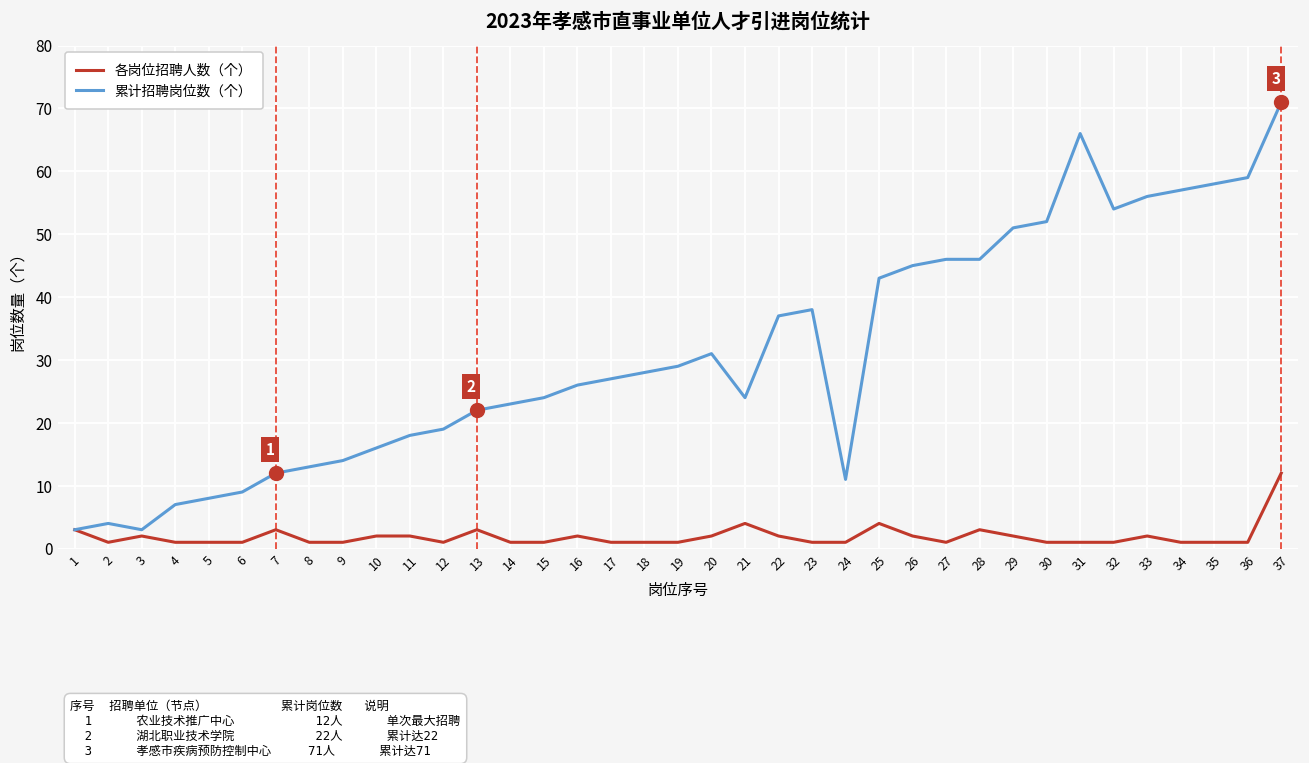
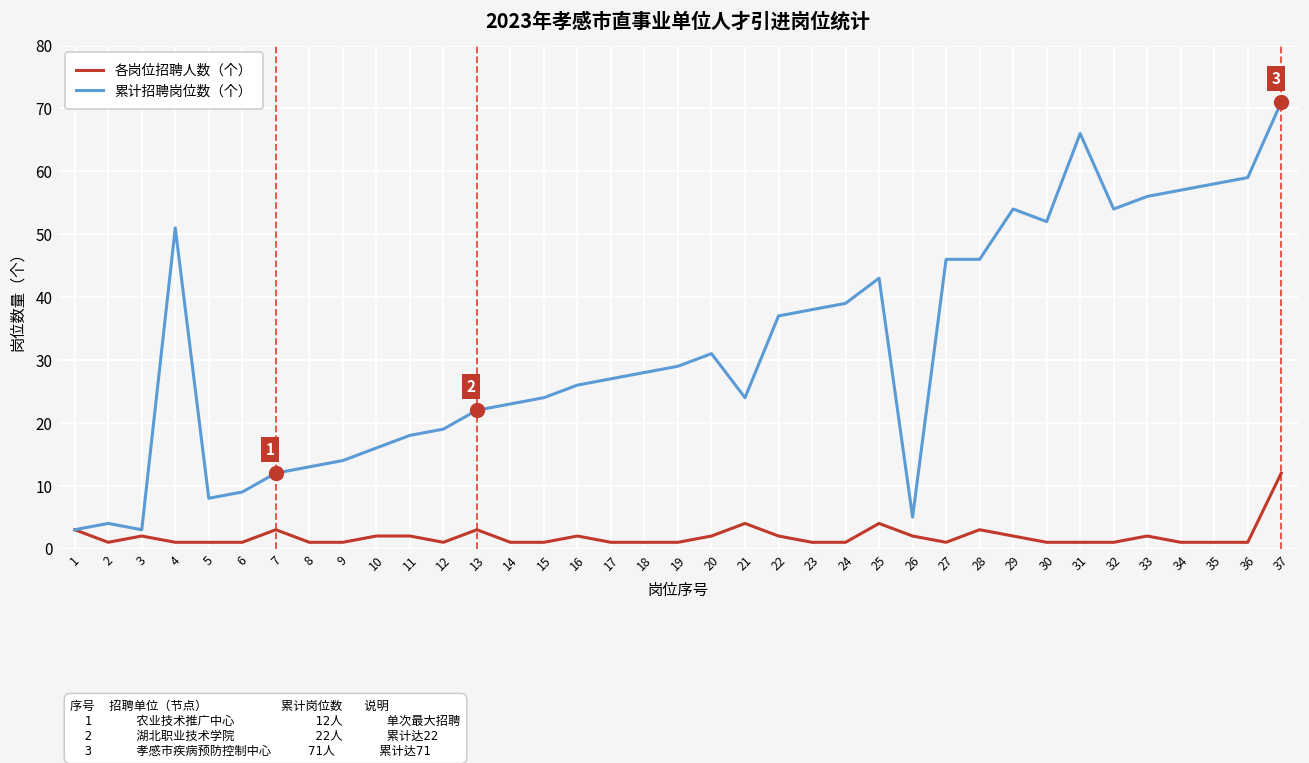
累计招聘岗位数（个）, 4: 7 -> 51
累计招聘岗位数（个）, 24: 11 -> 39
累计招聘岗位数（个）, 26: 45 -> 5
累计招聘岗位数（个）, 29: 51 -> 54
